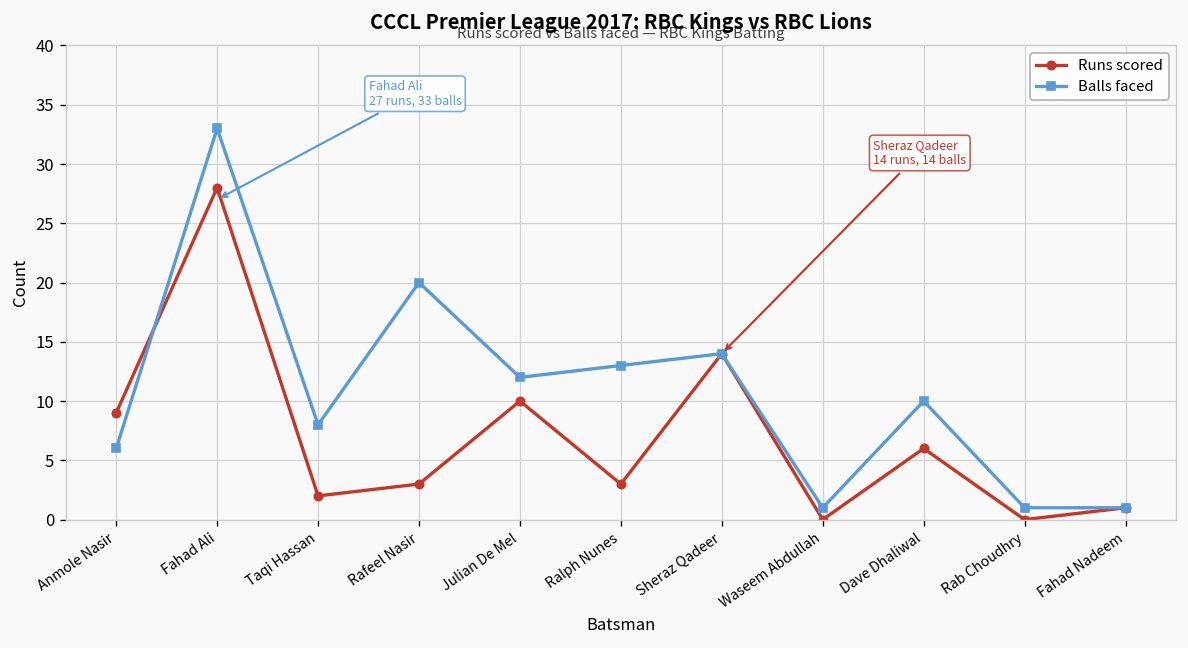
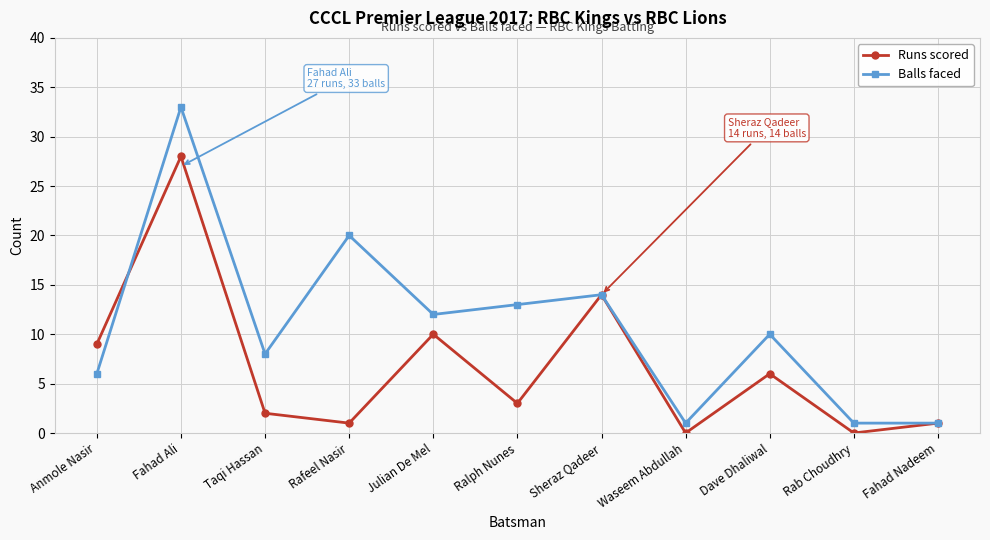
Runs scored, Rafeel Nasir: 3 -> 1
